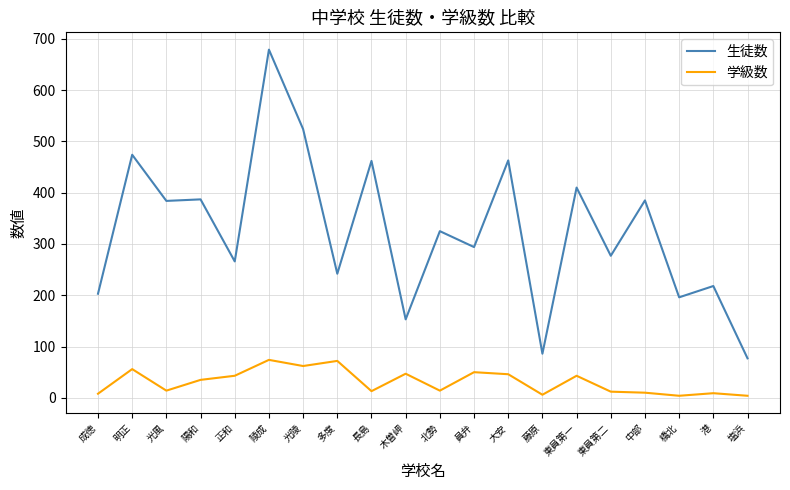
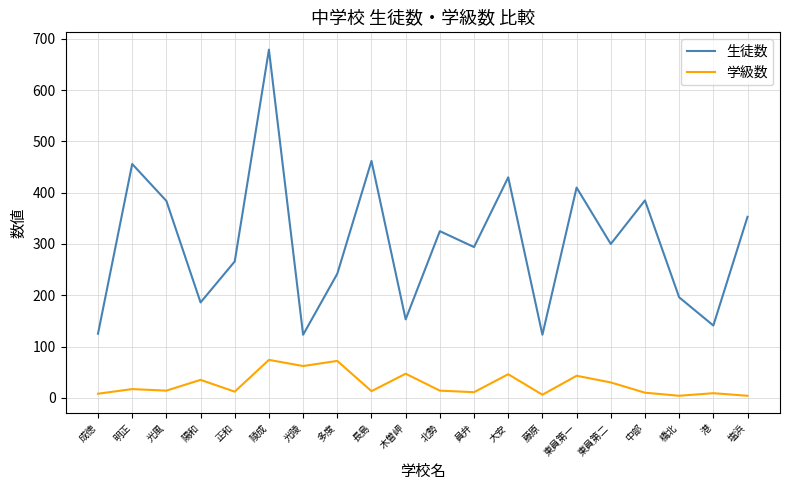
生徒数, 成徳: 200 -> 130
生徒数, 明正: 470 -> 460
学級数, 明正: 60 -> 20
生徒数, 陽和: 390 -> 190
学級数, 正和: 40 -> 10
生徒数, 光陵: 520 -> 120
学級数, 員弁: 50 -> 10
生徒数, 大安: 460 -> 430
生徒数, 藤原: 90 -> 120
生徒数, 東員第二: 280 -> 300
学級数, 東員第二: 10 -> 30
生徒数, 港: 220 -> 140
生徒数, 塩浜: 80 -> 350
